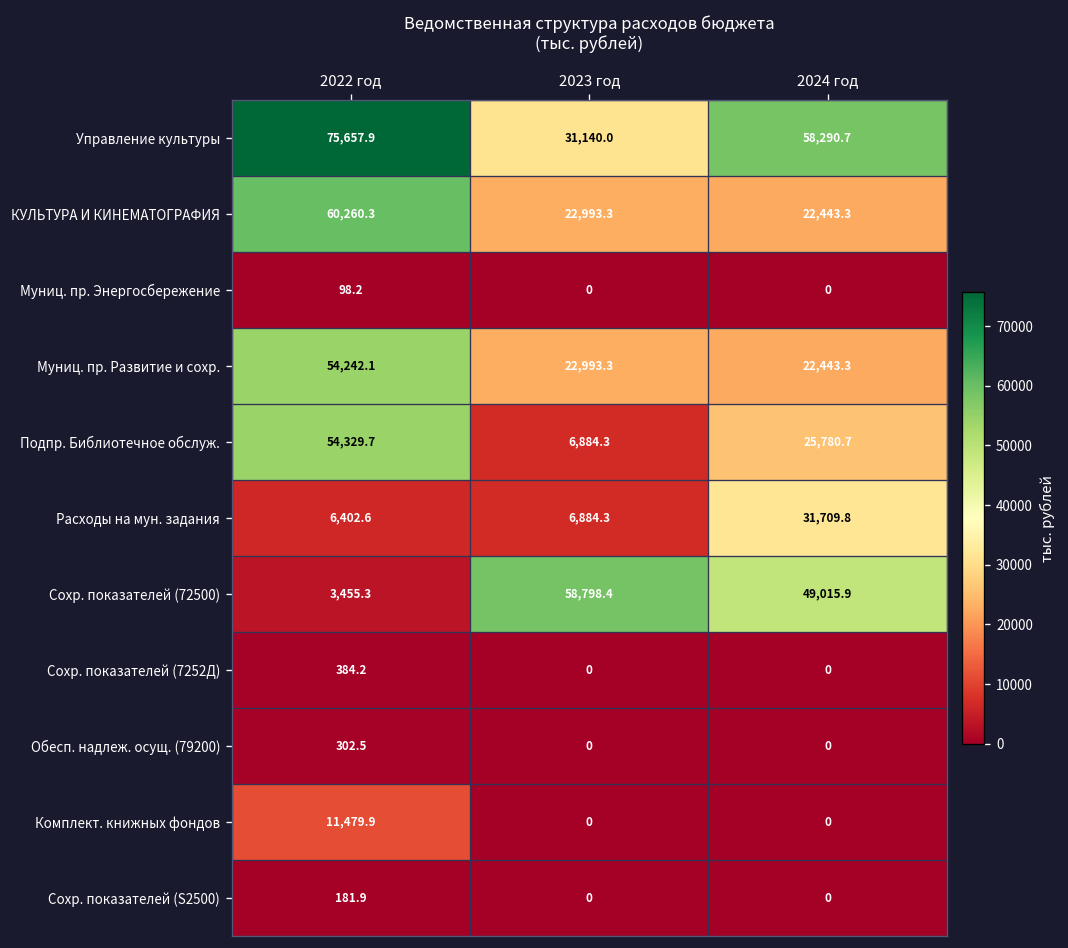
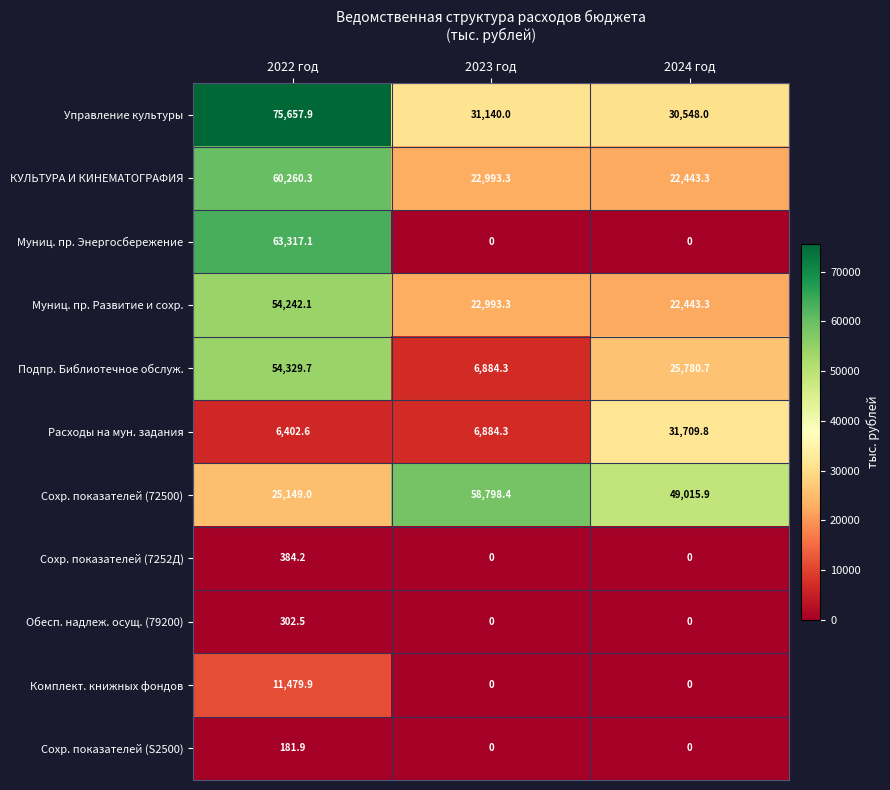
Управление культуры, 2024 год: 58,290.7 -> 30,548.0
Муниц. пр. Энергосбережение, 2022 год: 98.2 -> 63,317.1
Сохр. показателей (72500), 2022 год: 3,455.3 -> 25,149.0
